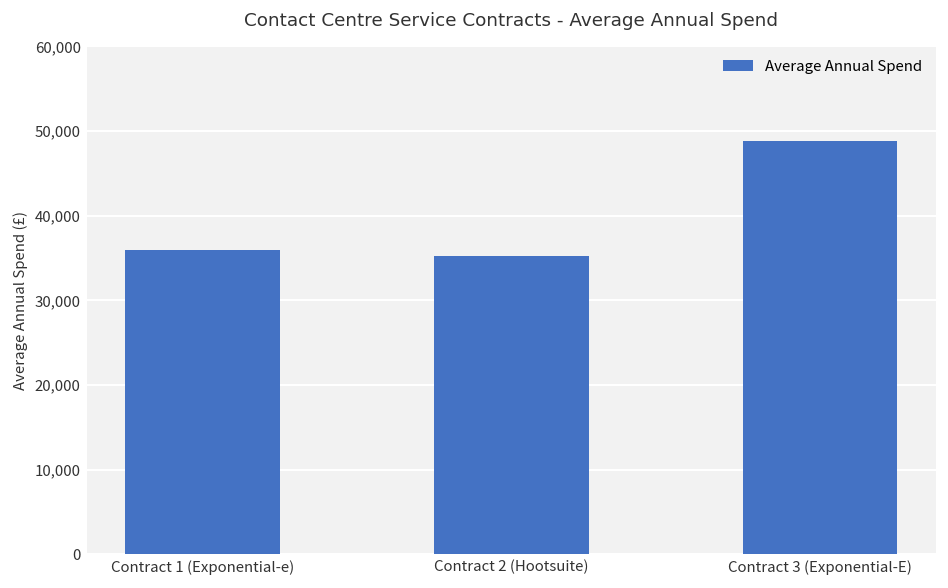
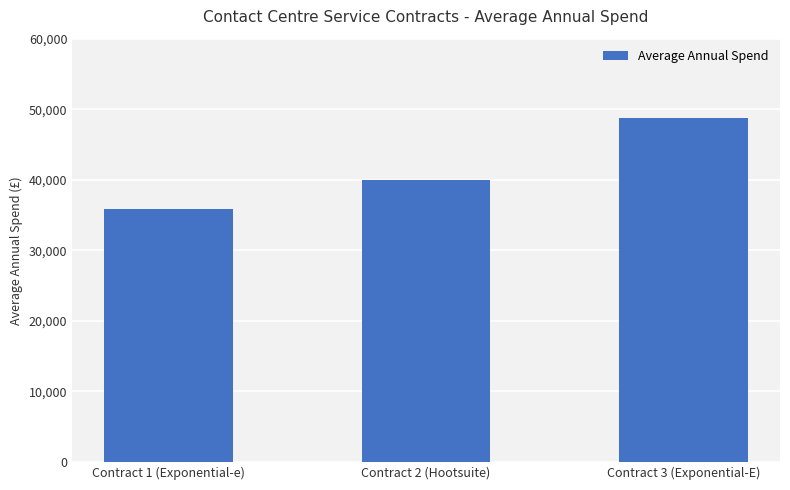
Contract 2 (Hootsuite): 35,000 -> 40,000
